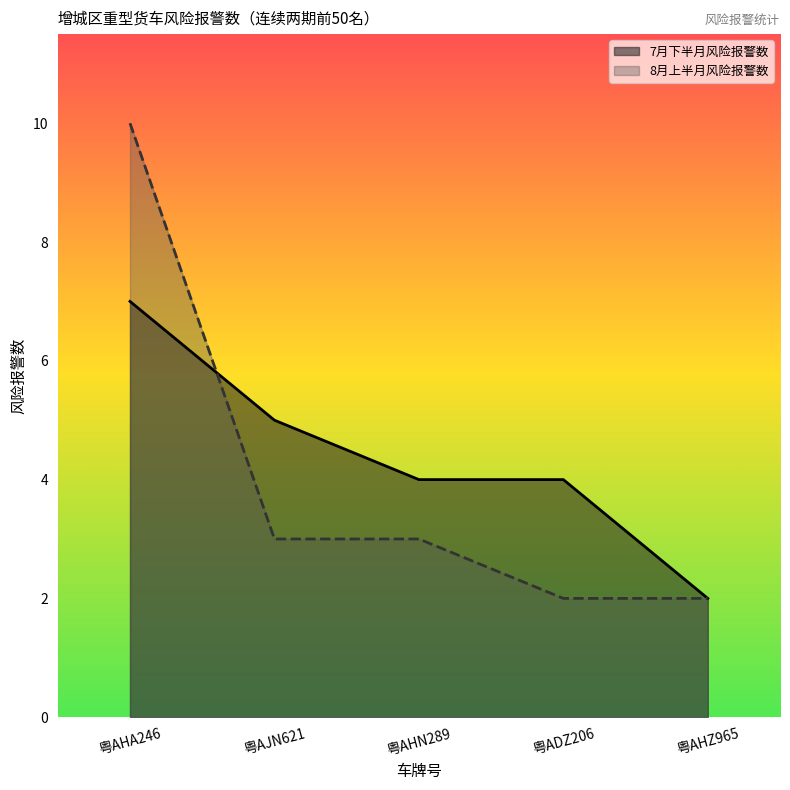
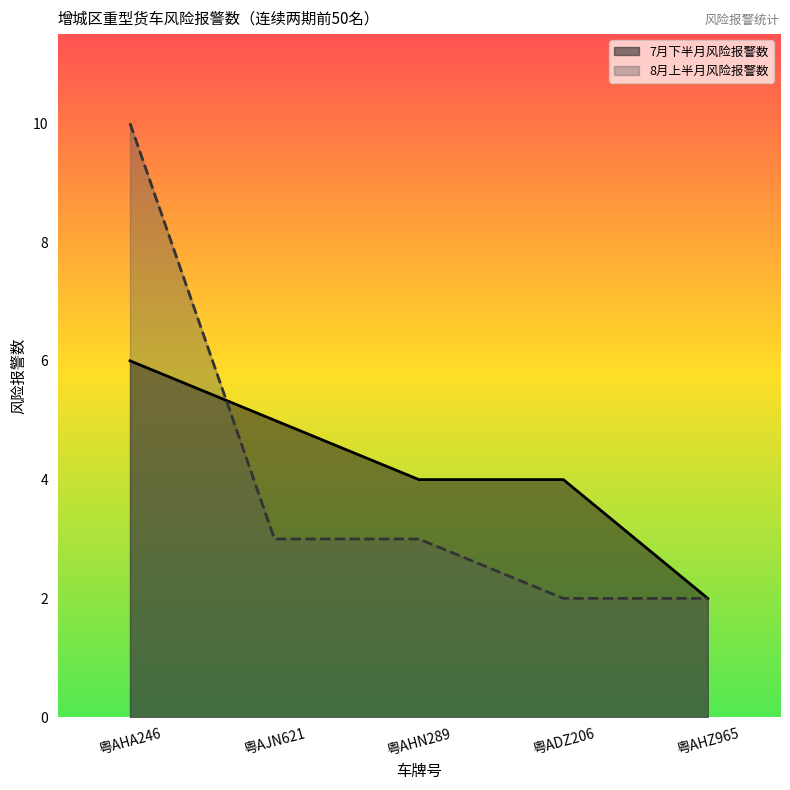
7月下半月风险报警数, 粤AHA246: 7 -> 6
